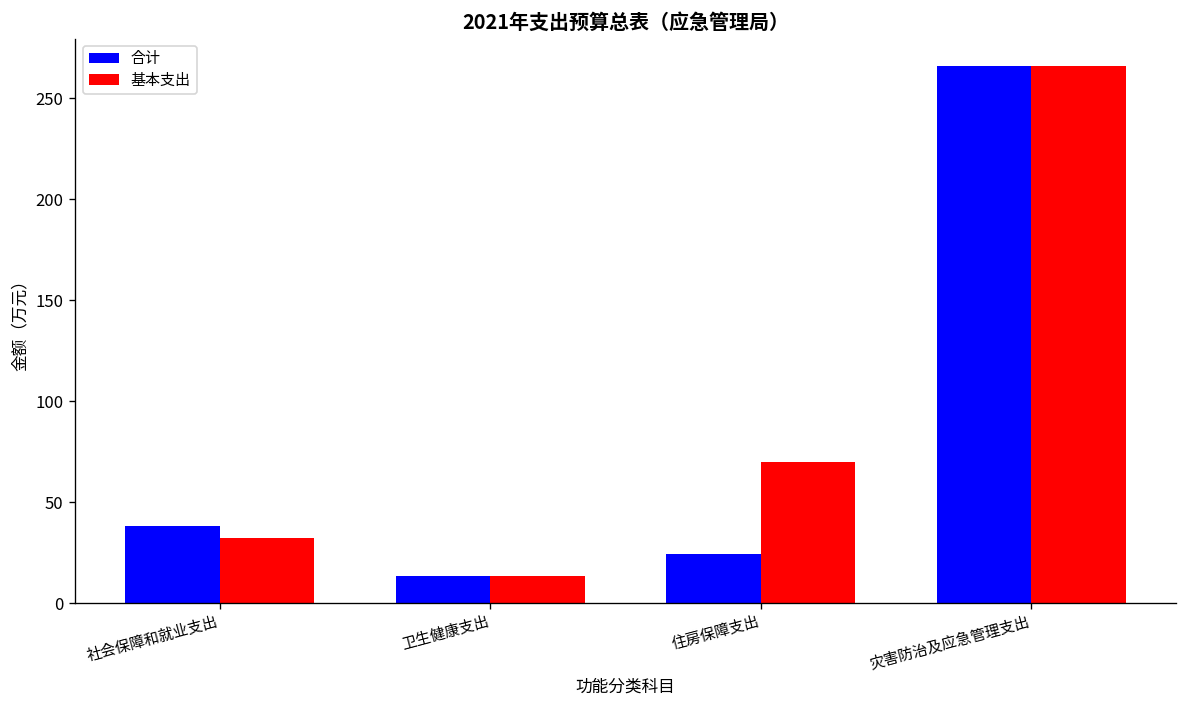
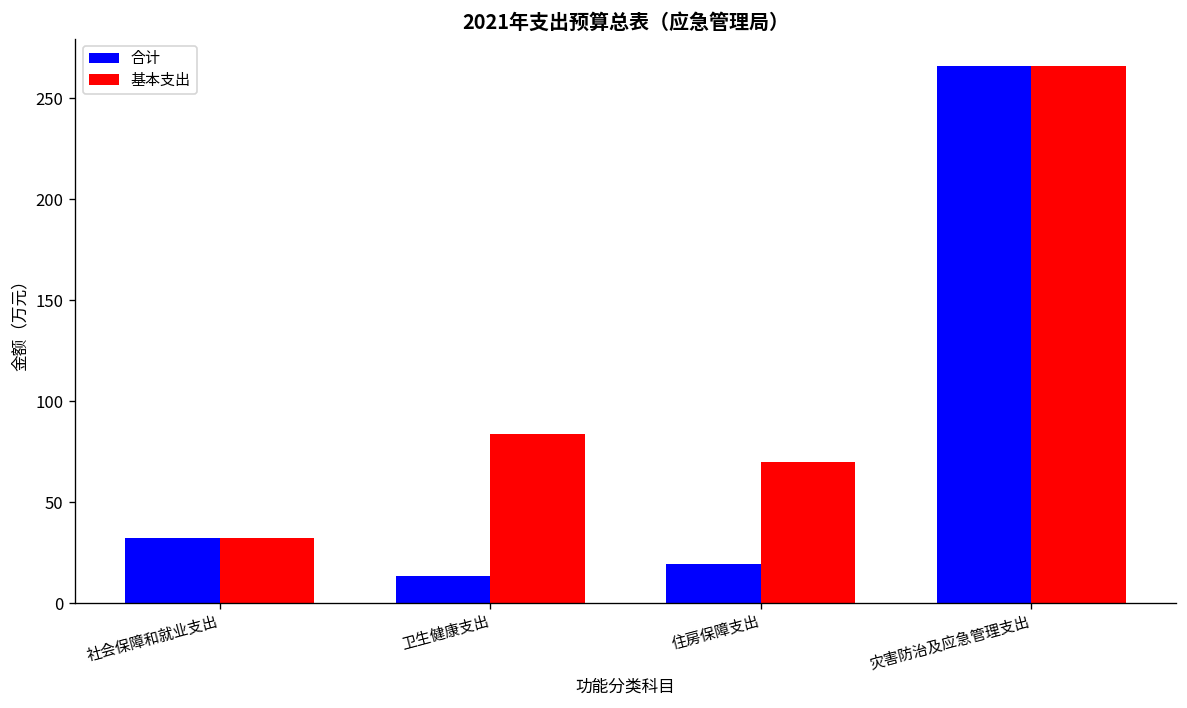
合计, 社会保障和就业支出: 38 -> 32
基本支出, 卫生健康支出: 13 -> 84
合计, 住房保障支出: 24 -> 19
